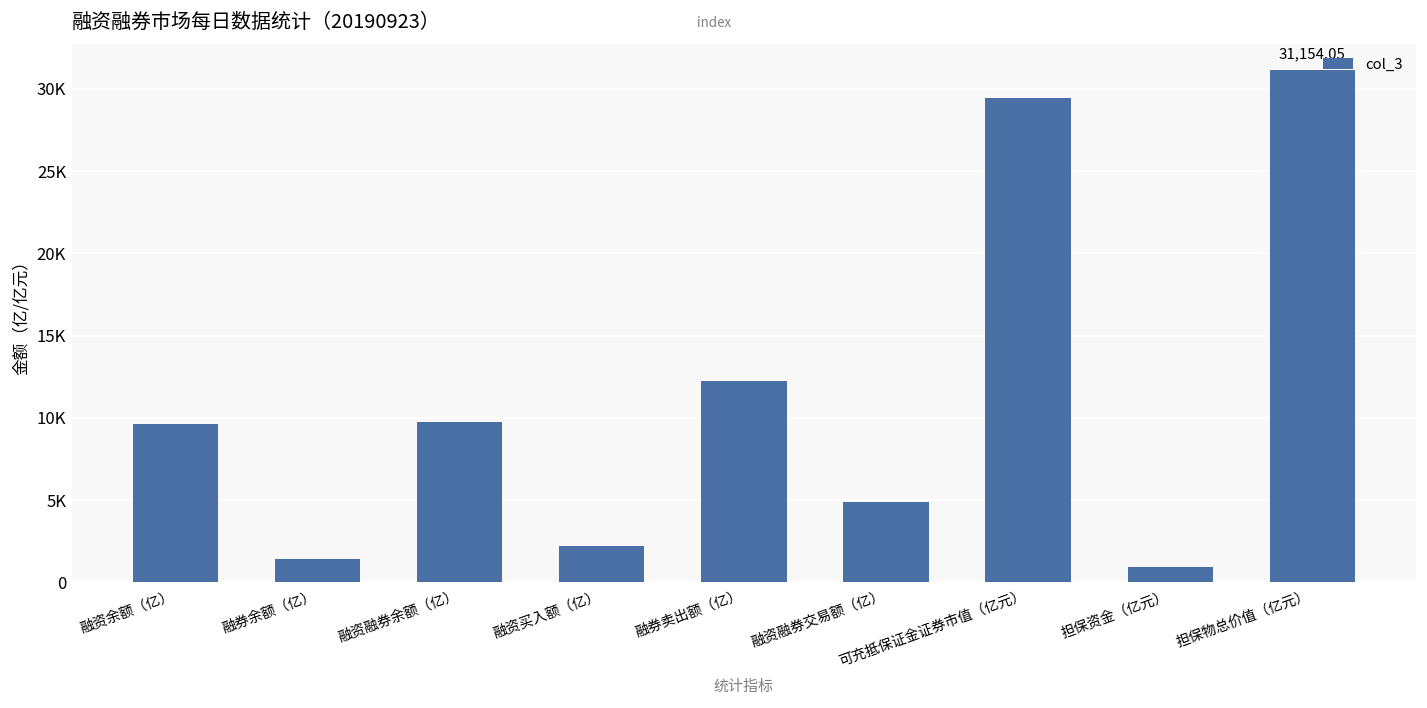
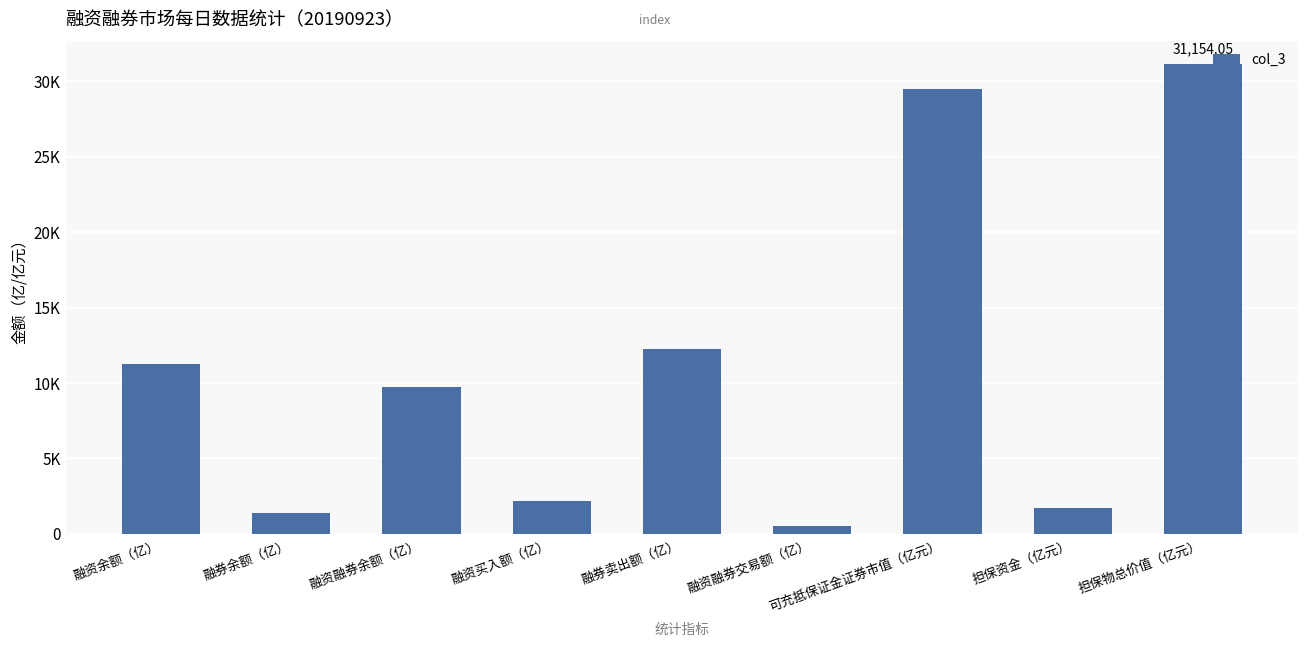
融资余额（亿）: 9600 -> 11200
融资融券交易额（亿）: 4900 -> 500
担保资金（亿元）: 900 -> 1700
